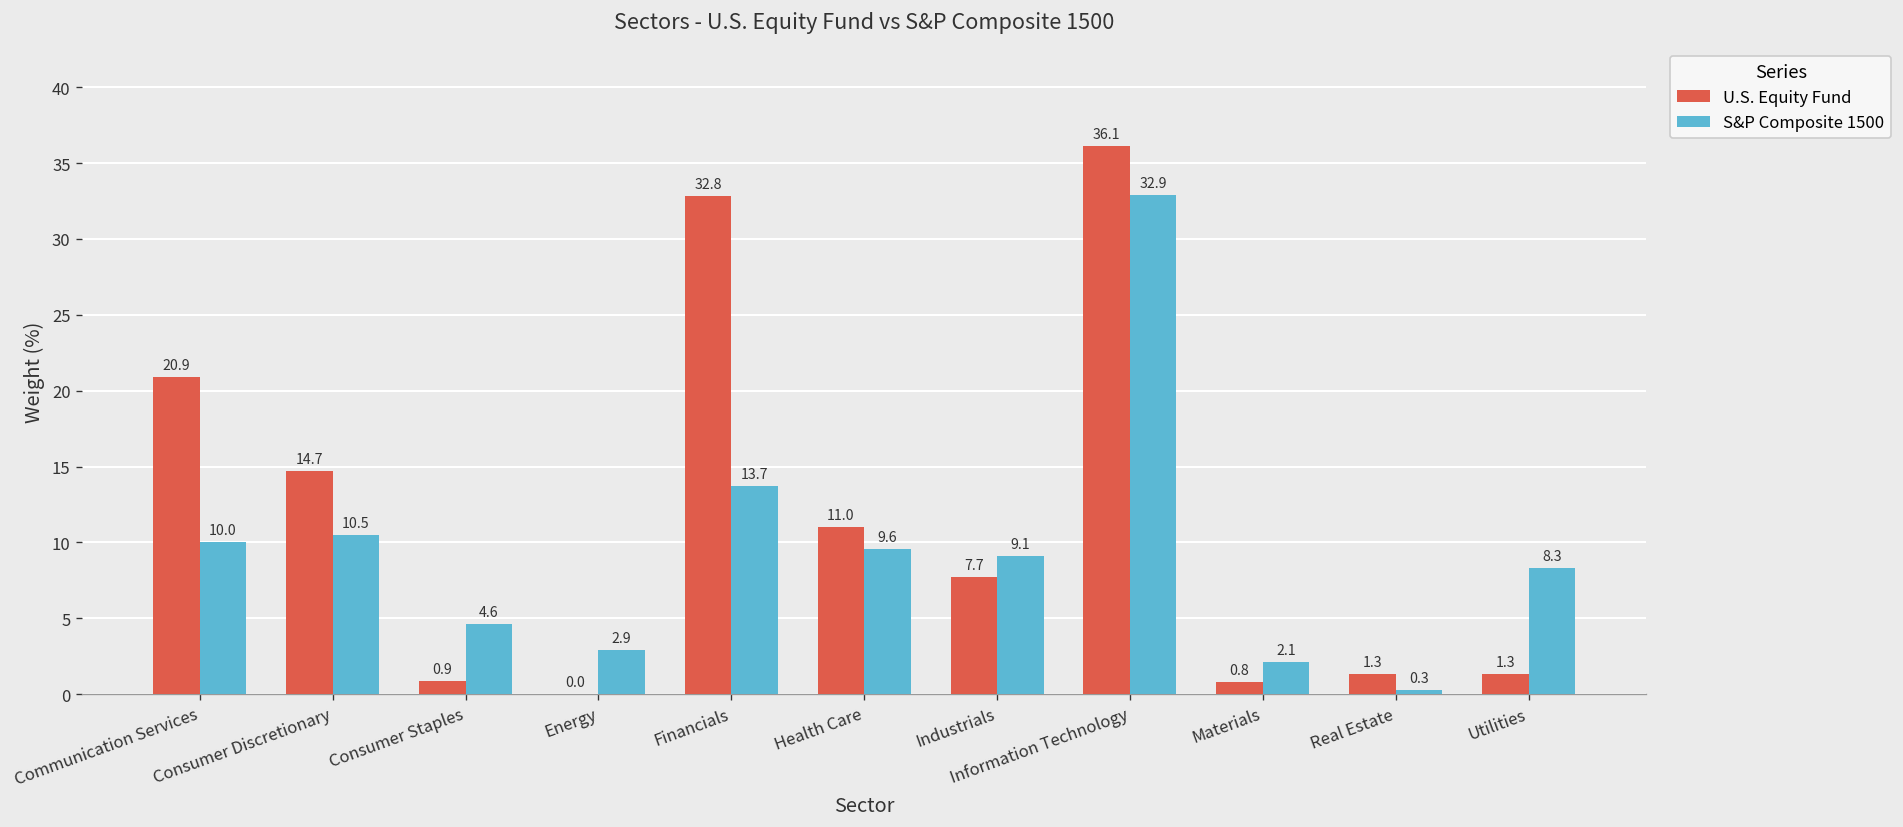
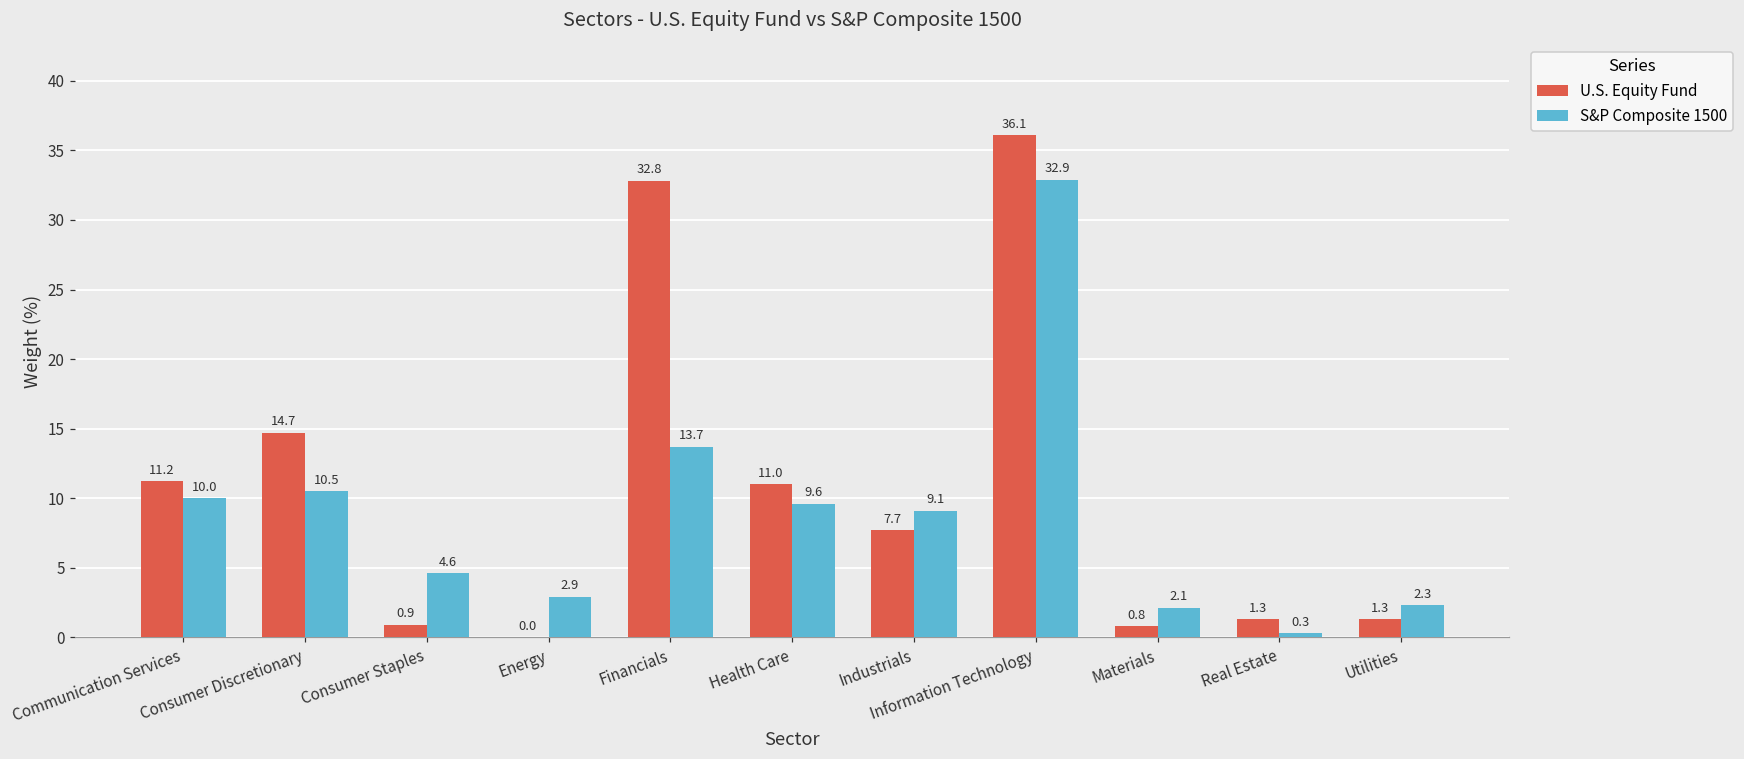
U.S. Equity Fund, Communication Services: 20.9 -> 11.2
S&P Composite 1500, Utilities: 8.3 -> 2.3
